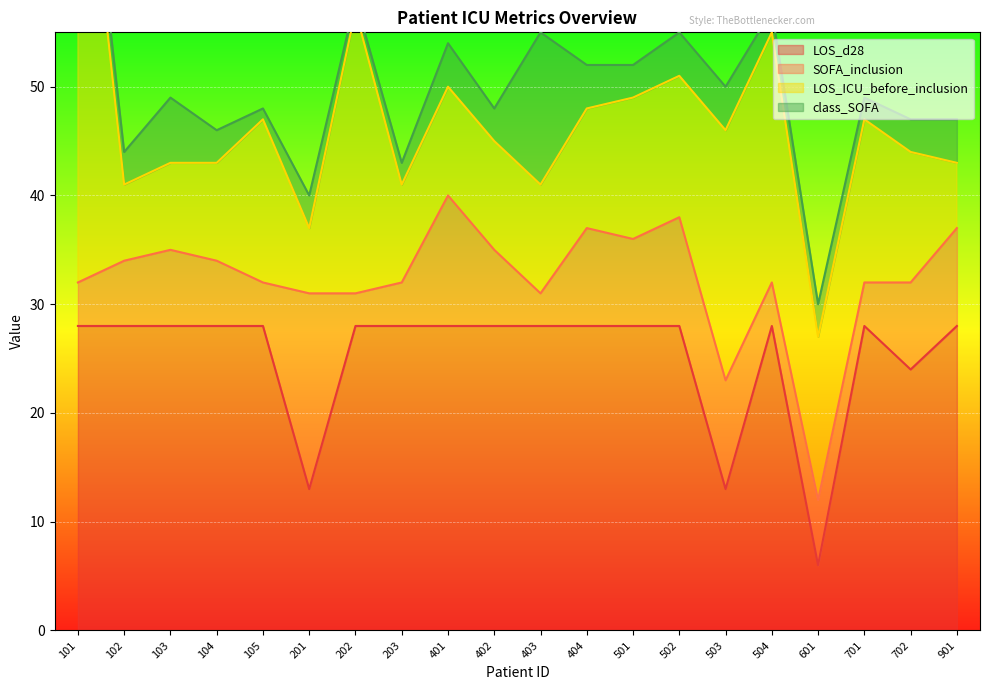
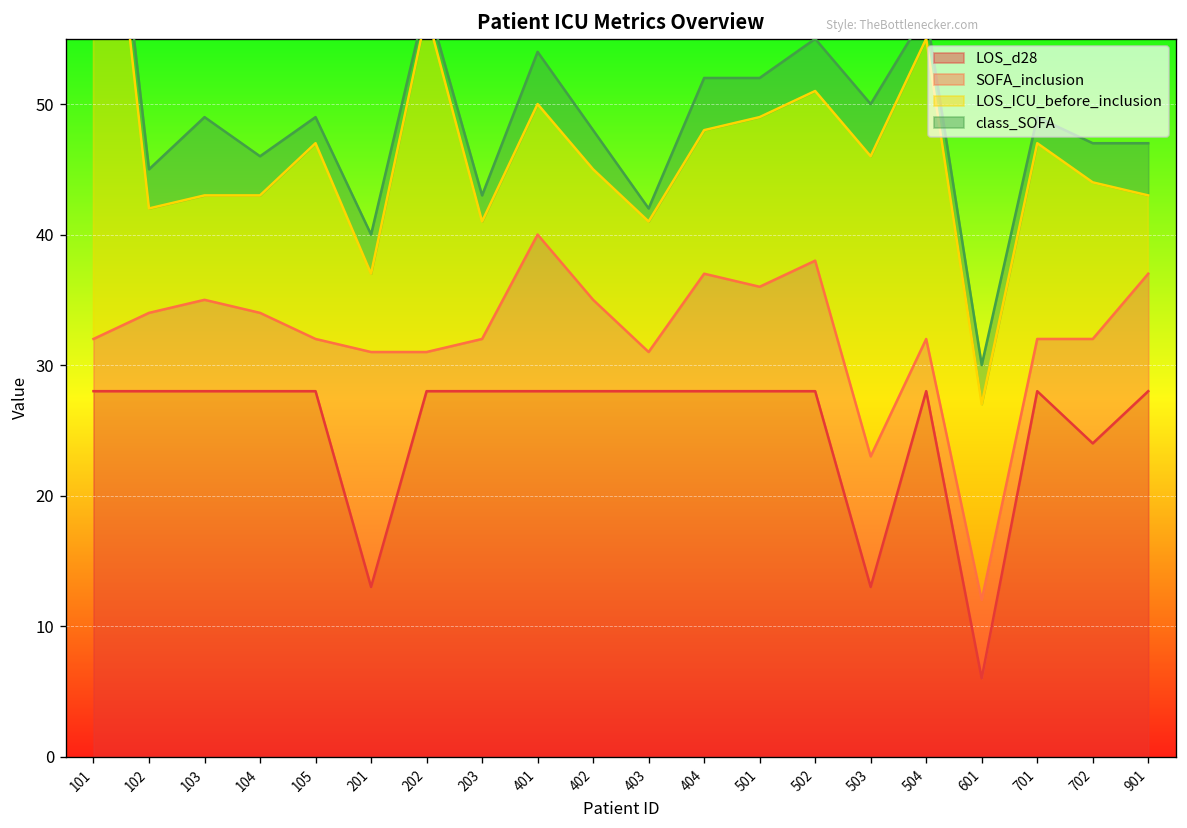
LOS_ICU_before_inclusion, 102: 7 -> 8
class_SOFA, 105: 1 -> 2
class_SOFA, 403: 14 -> 1
